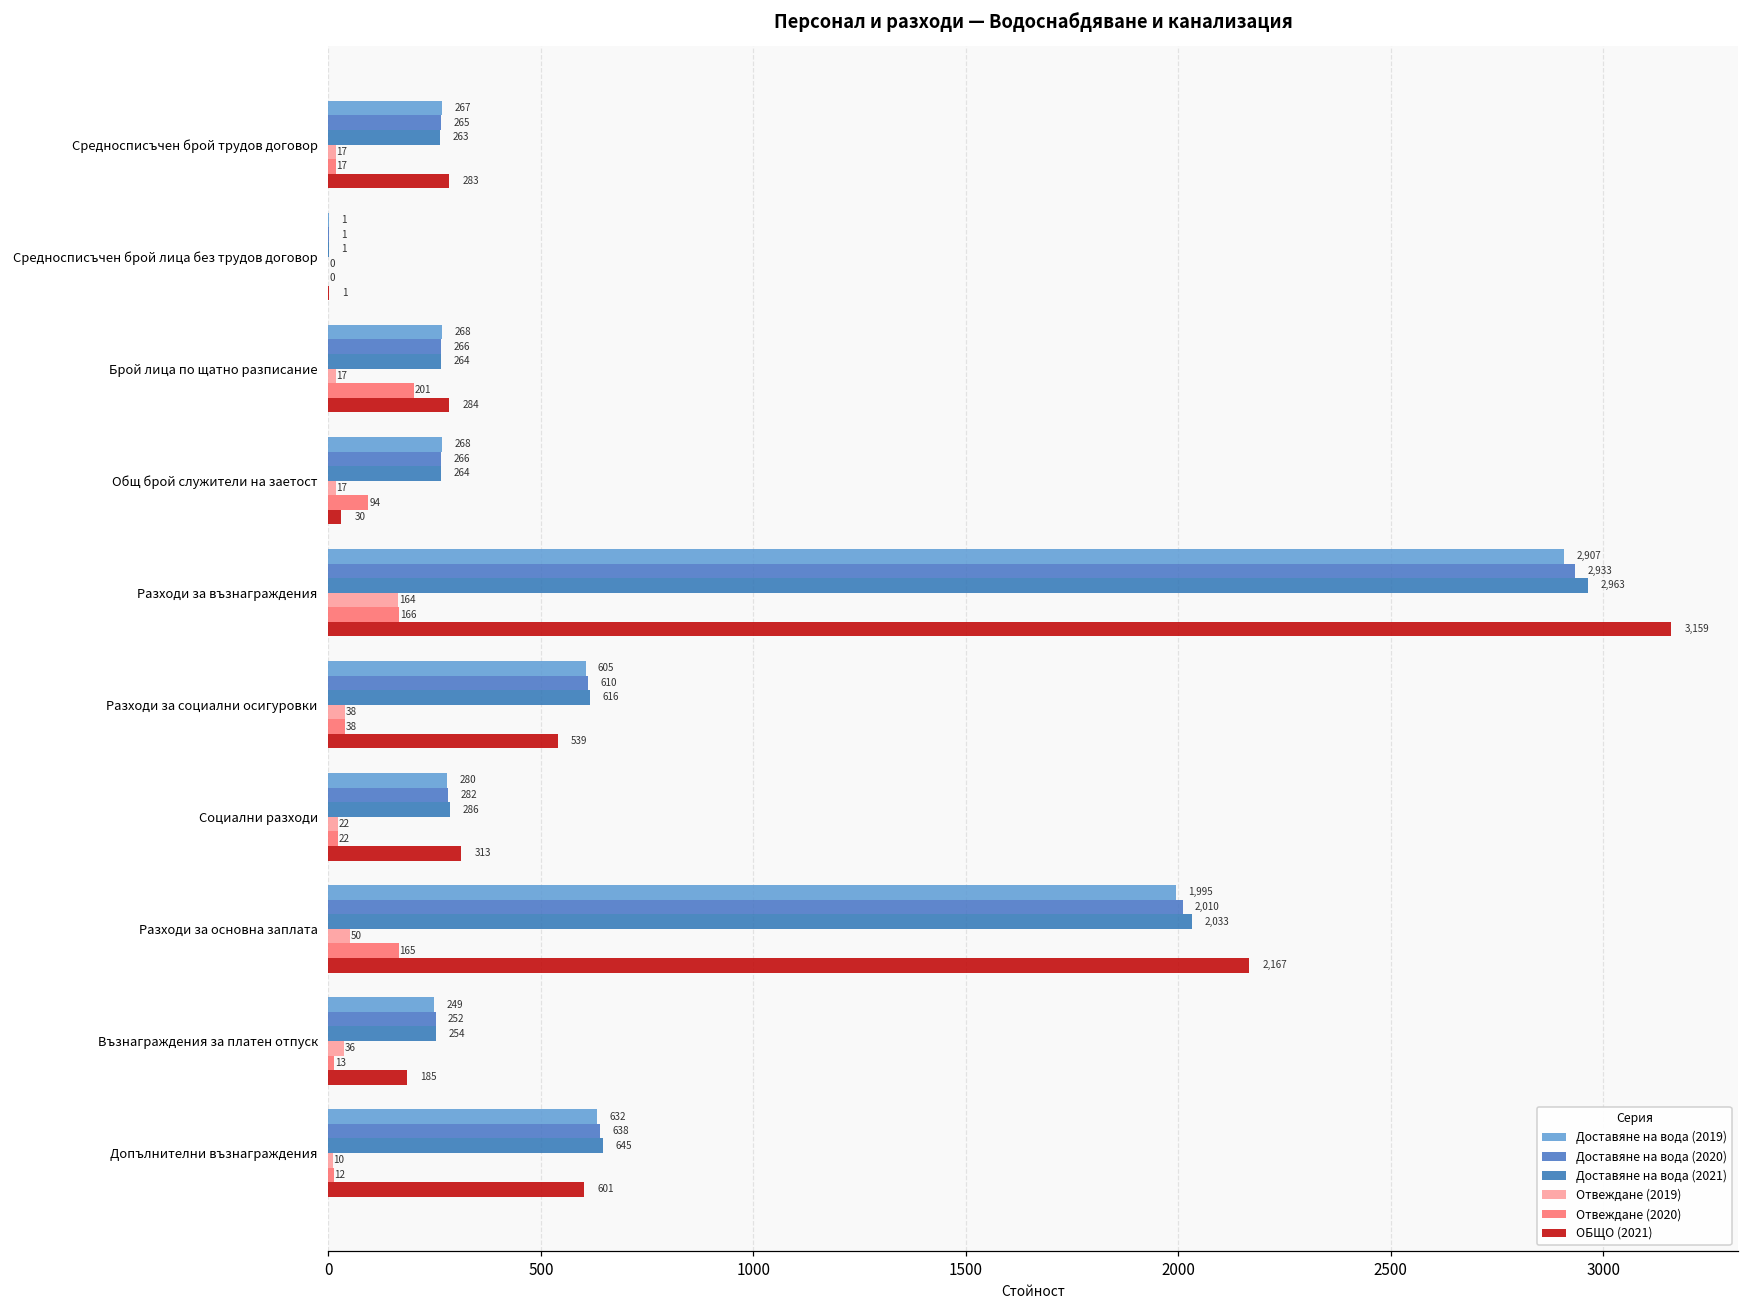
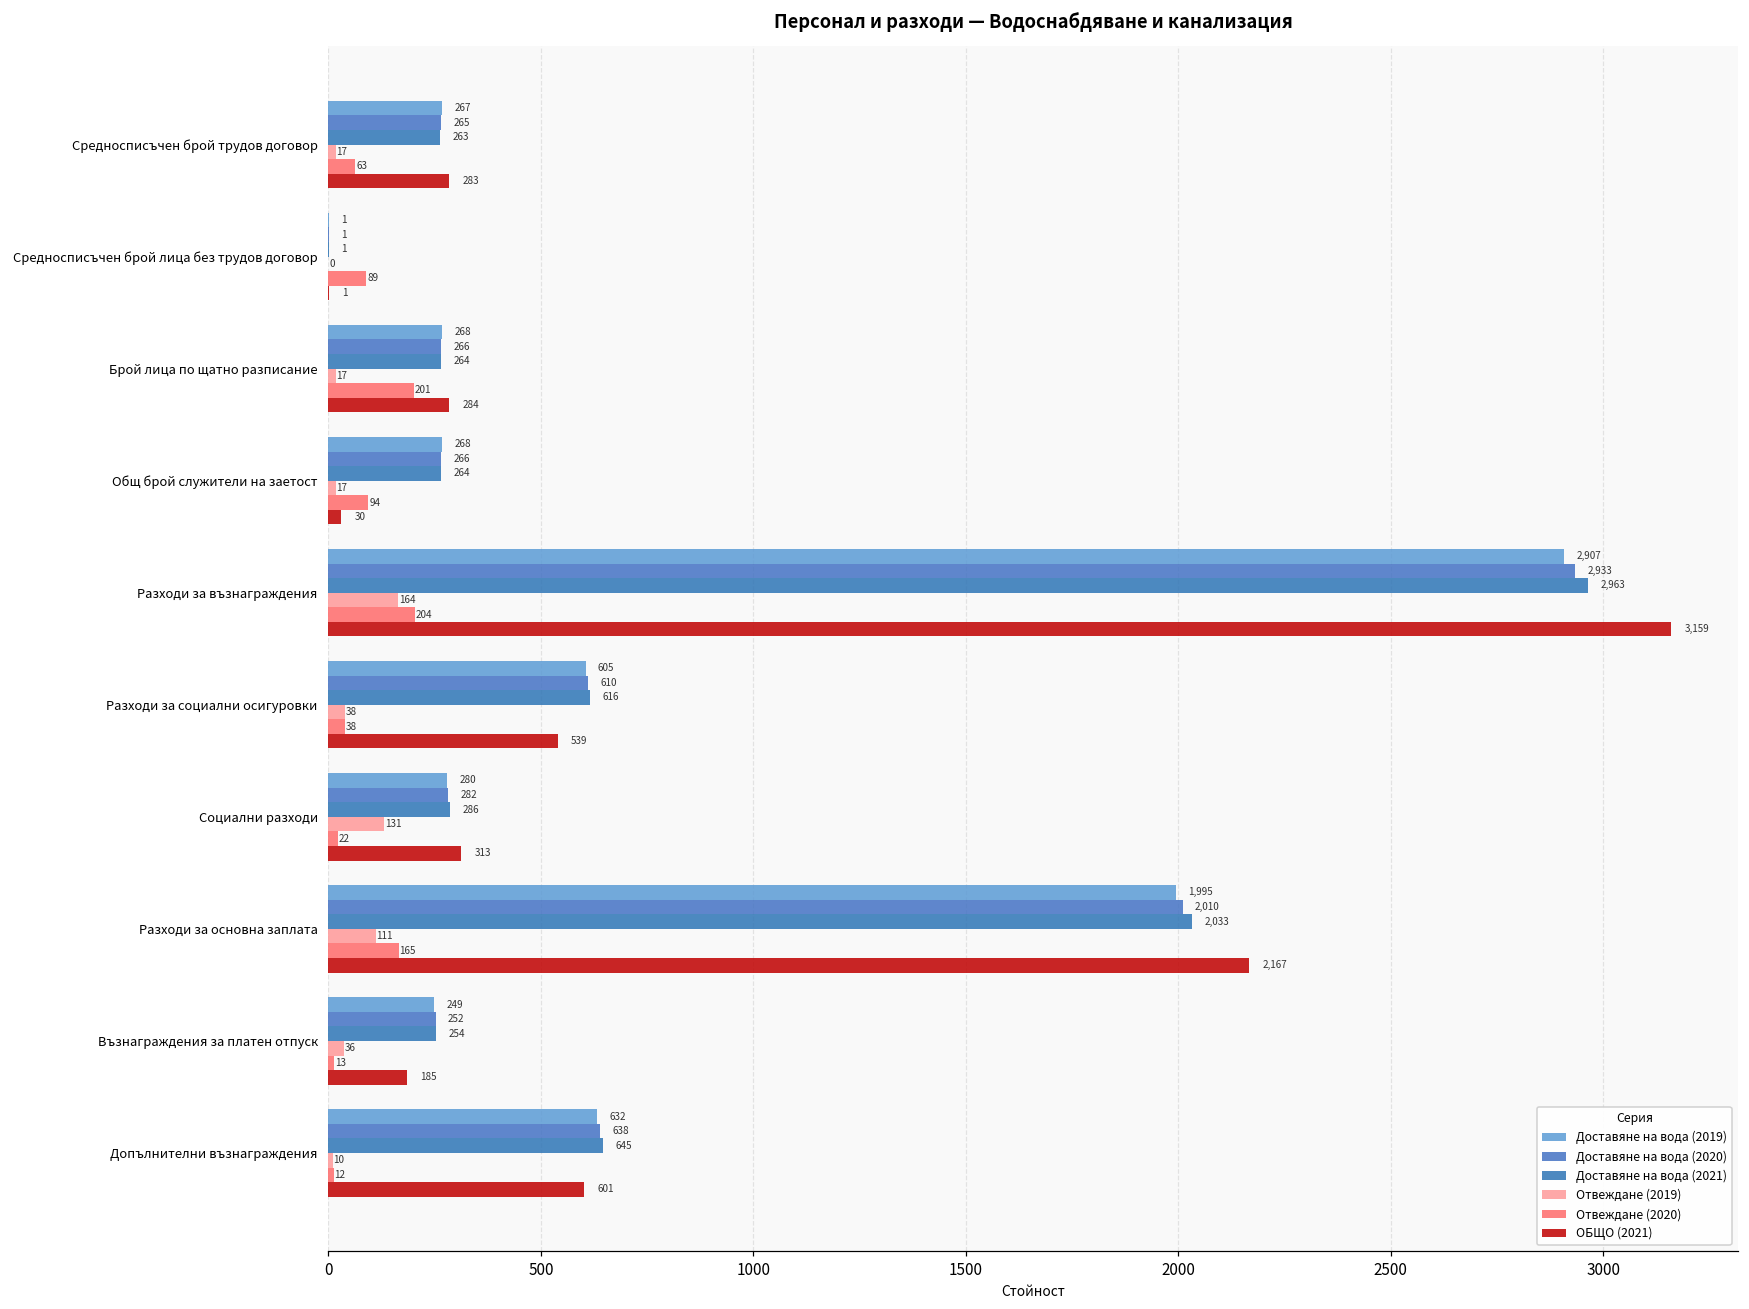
Отвеждане (2020), Средносписъчен брой трудов договор: 17 -> 63
Отвеждане (2020), Средносписъчен брой лица без трудов договор: 0 -> 89
Отвеждане (2020), Разходи за възнаграждения: 166 -> 204
Отвеждане (2019), Социални разходи: 22 -> 131
Отвеждане (2019), Разходи за основна заплата: 50 -> 111
